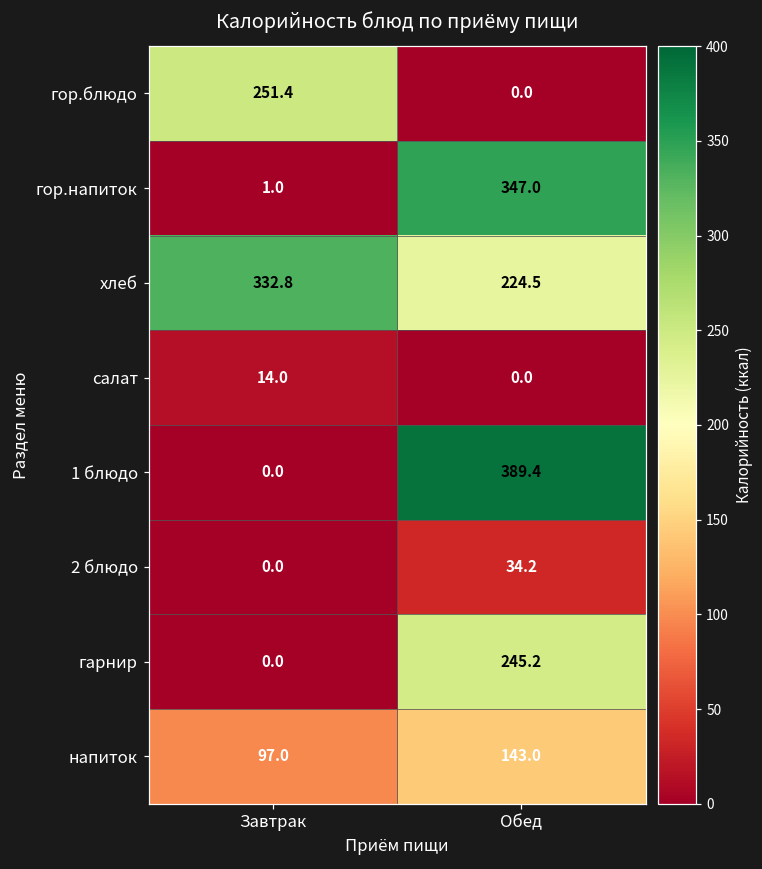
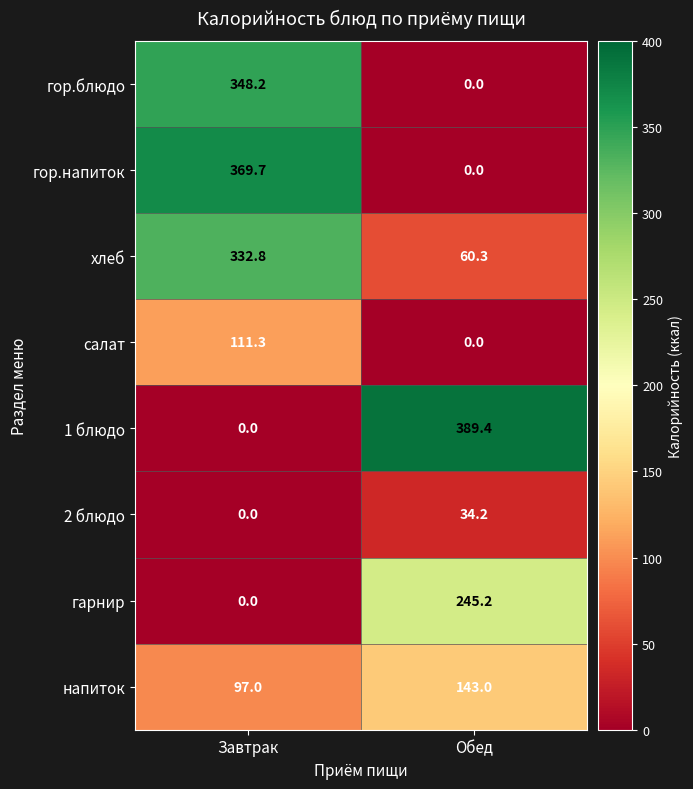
гор.блюдо, Завтрак: 251.4 -> 348.2
гор.напиток, Завтрак: 1.0 -> 369.7
гор.напиток, Обед: 347.0 -> 0.0
хлеб, Обед: 224.5 -> 60.3
салат, Завтрак: 14.0 -> 111.3
